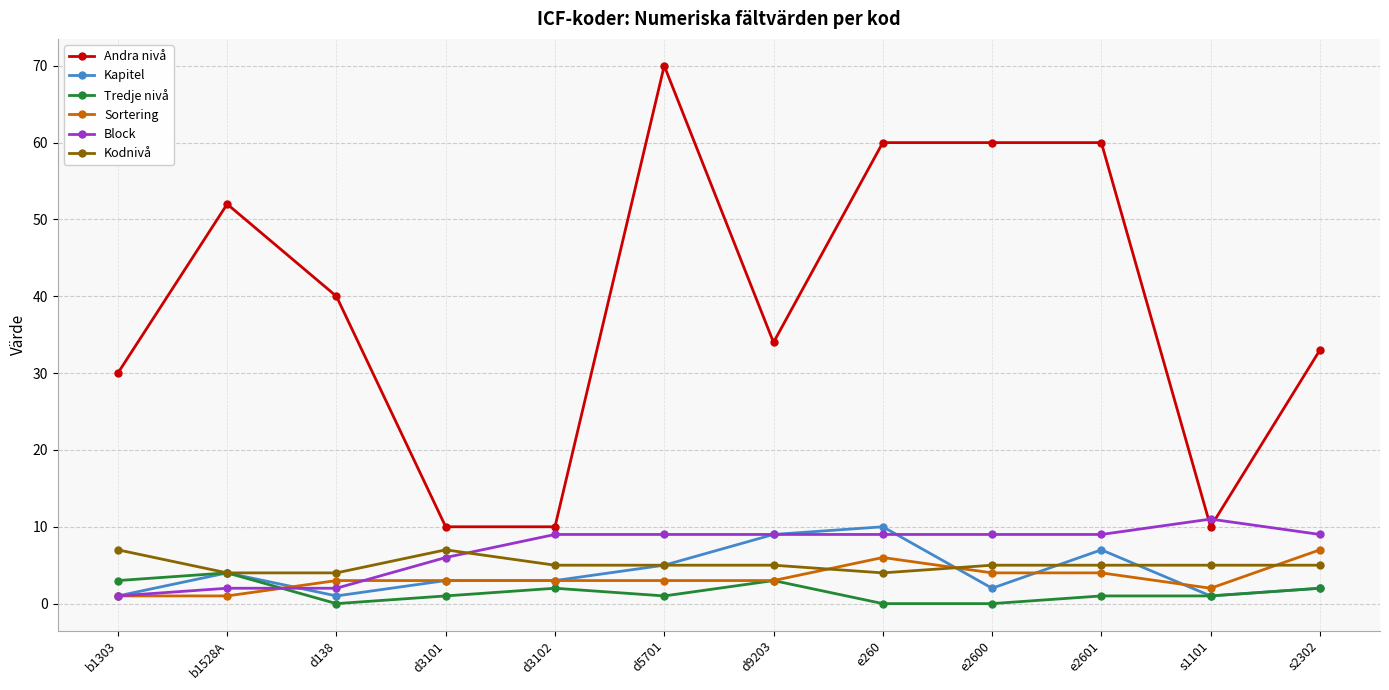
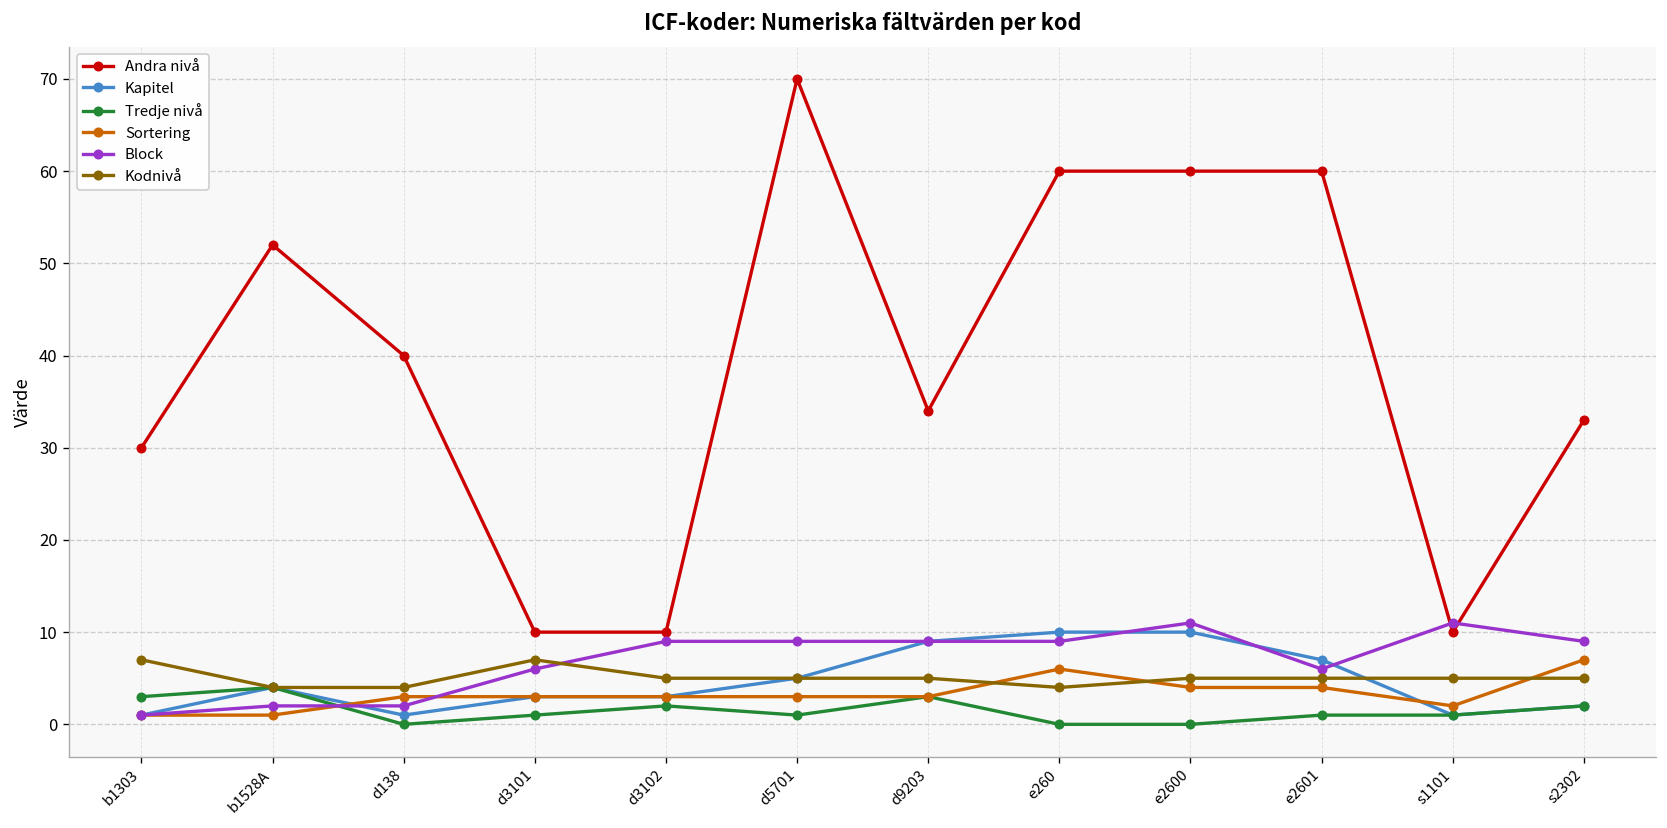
Kapitel, e2600: 2 -> 10
Block, e2600: 9 -> 11
Block, e2601: 9 -> 6
